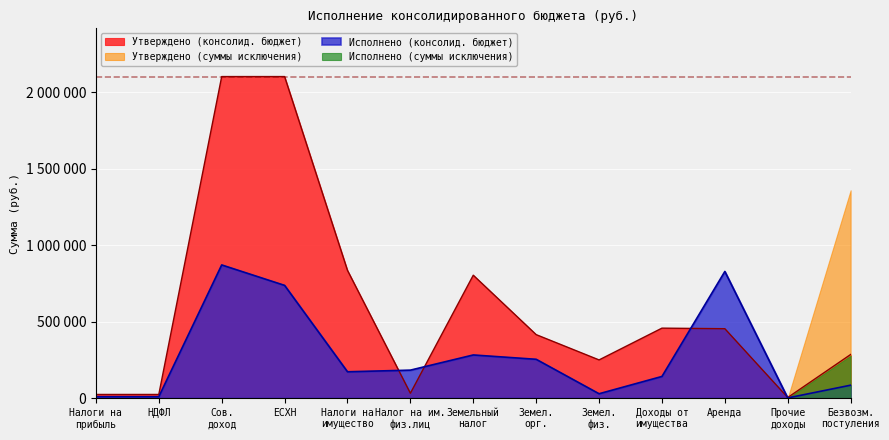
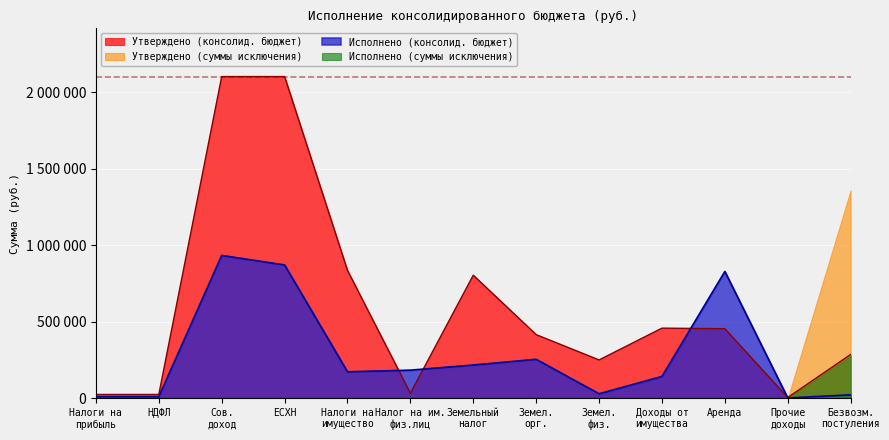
Исполнено (консолид. бюджет), Сов. доход: 870000 -> 930000
Исполнено (консолид. бюджет), ЕСХН: 740000 -> 870000
Исполнено (консолид. бюджет), Земельный налог: 280000 -> 220000
Исполнено (консолид. бюджет), Безвозм. постуления: 80000 -> 20000
